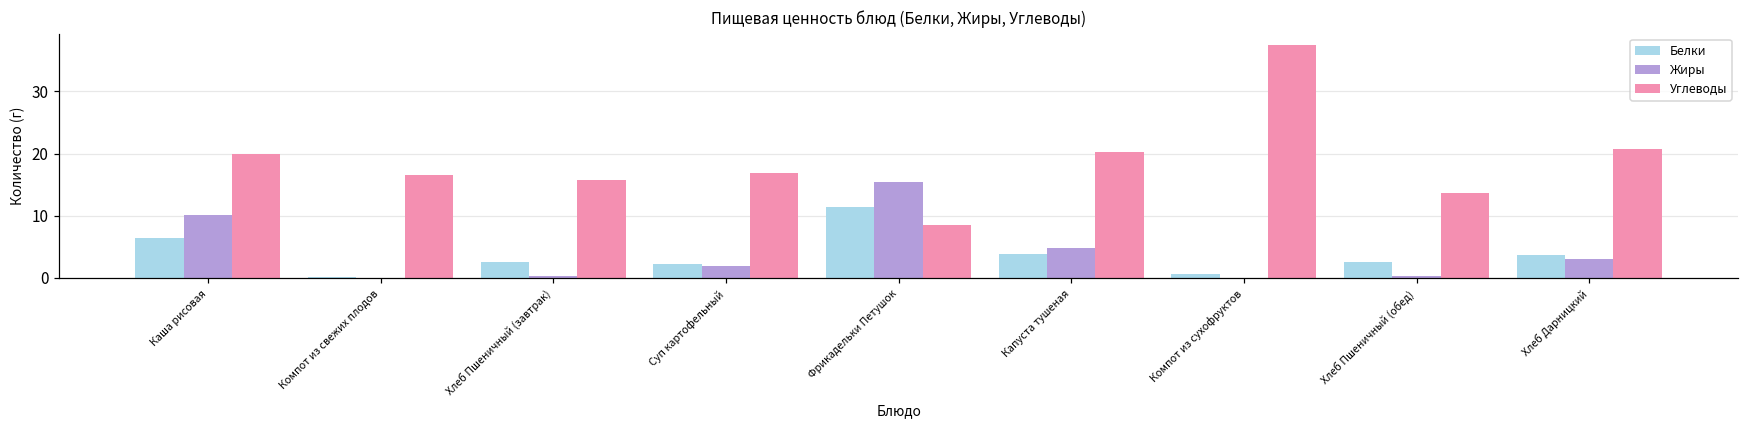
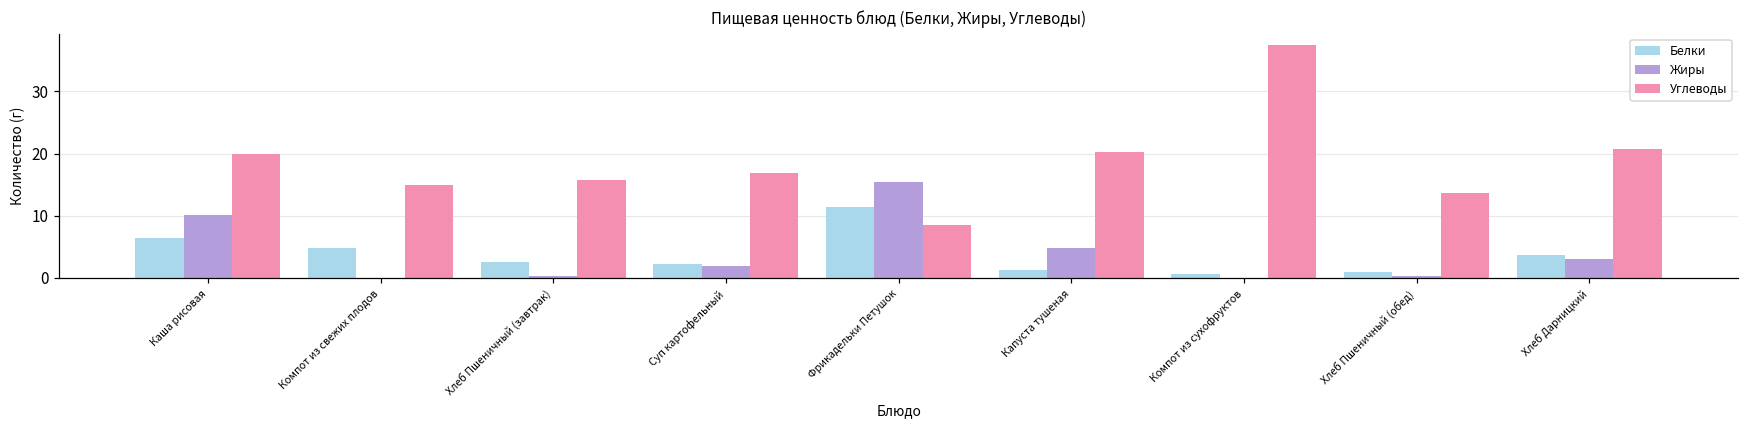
Белки, Компот из свежих плодов: 0 -> 5
Углеводы, Компот из свежих плодов: 17 -> 15
Белки, Капуста тушеная: 4 -> 1
Белки, Хлеб Пшеничный (обед): 3 -> 1
